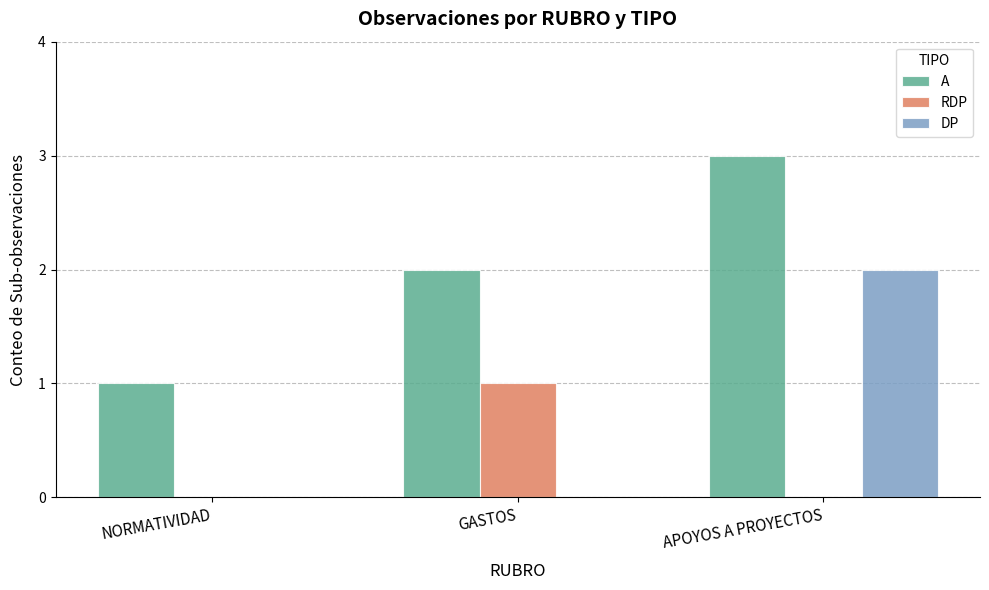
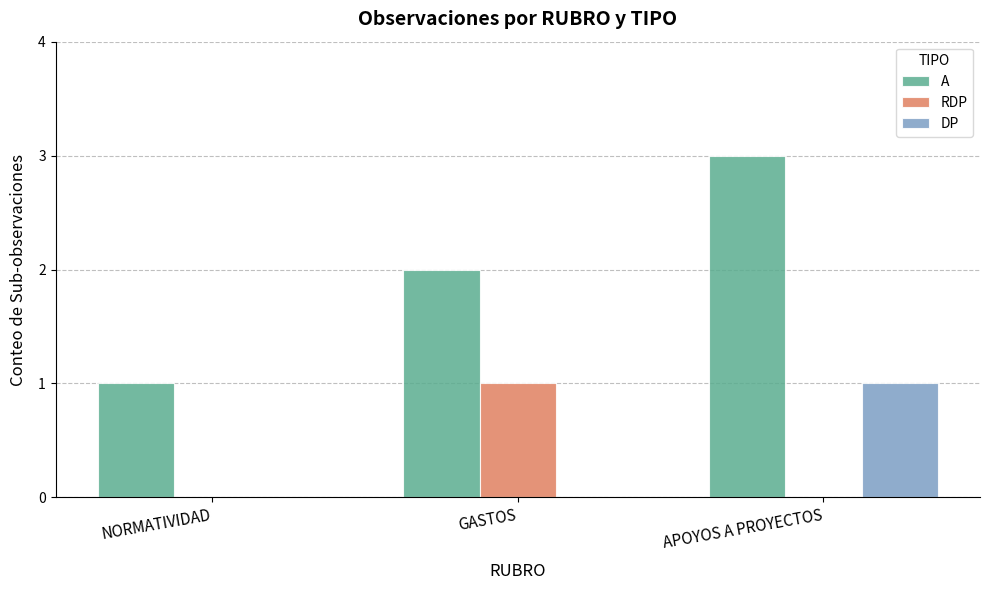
DP, APOYOS A PROYECTOS: 2 -> 1
